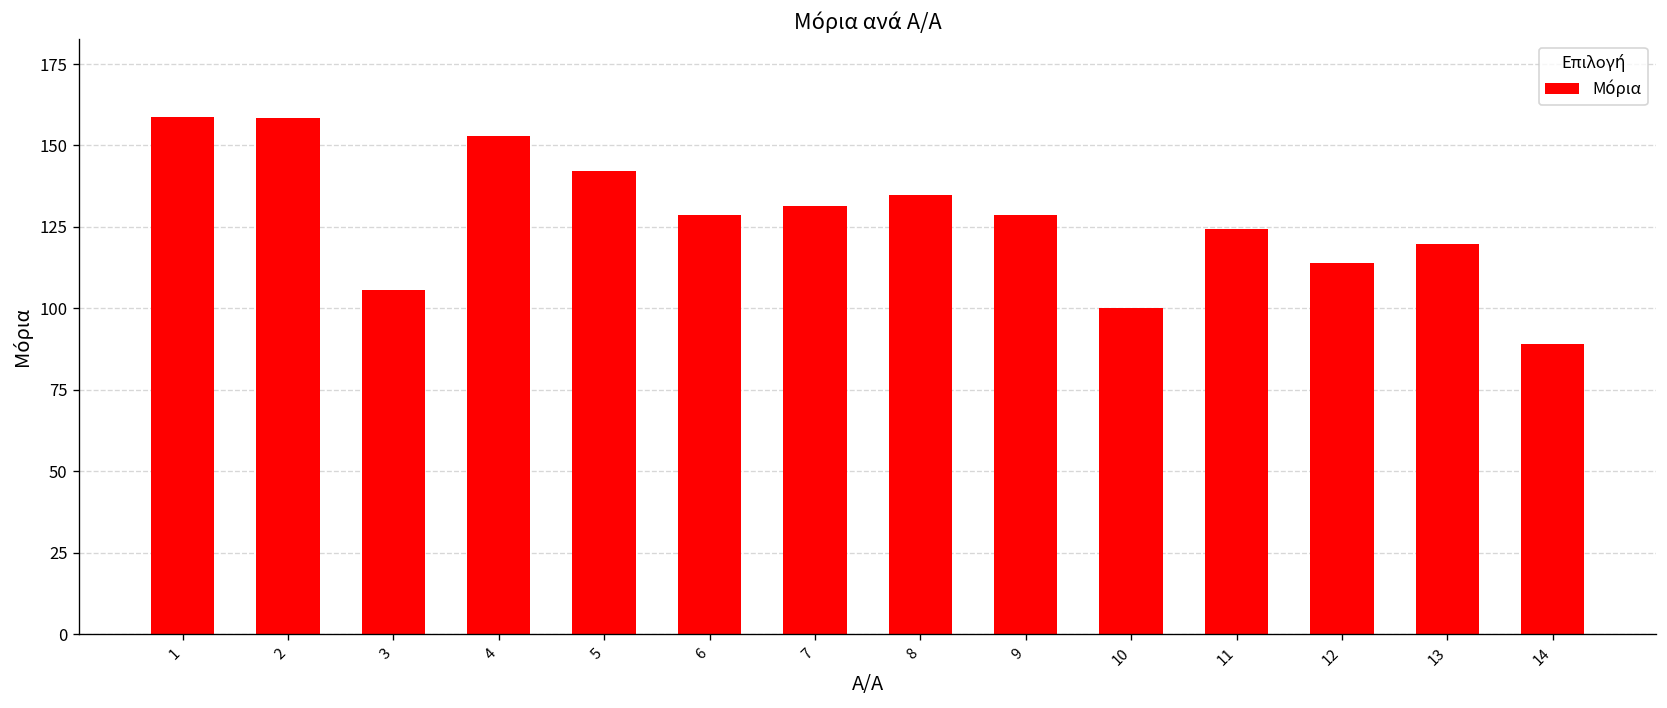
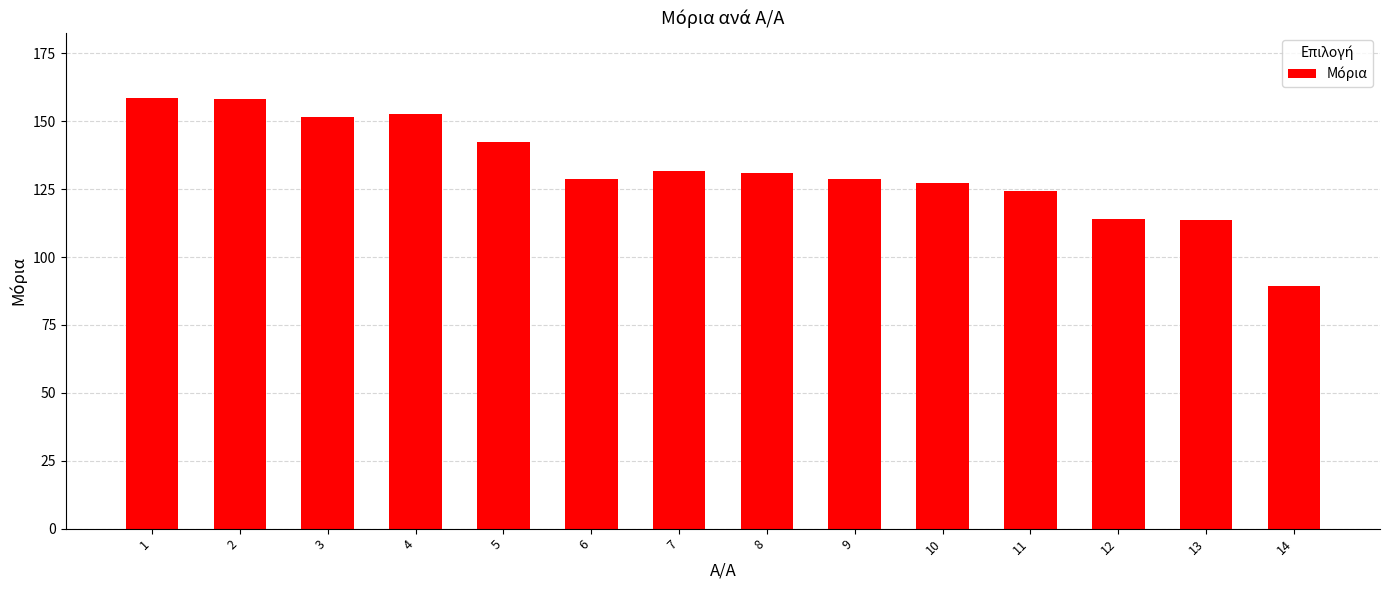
3: 106 -> 152
8: 135 -> 131
10: 100 -> 127
13: 120 -> 114
